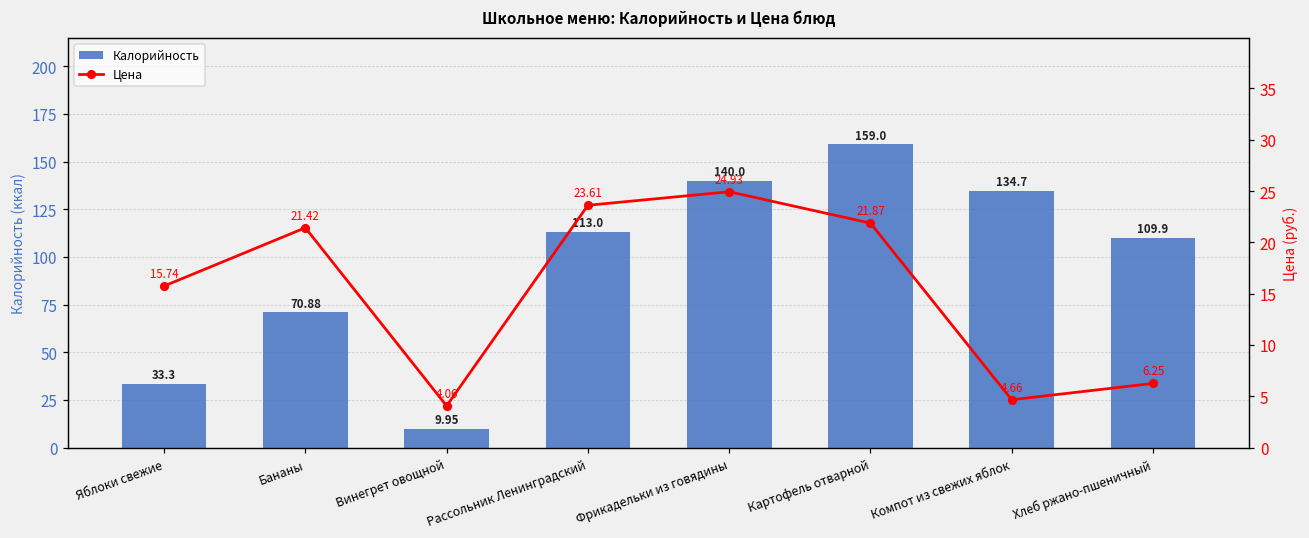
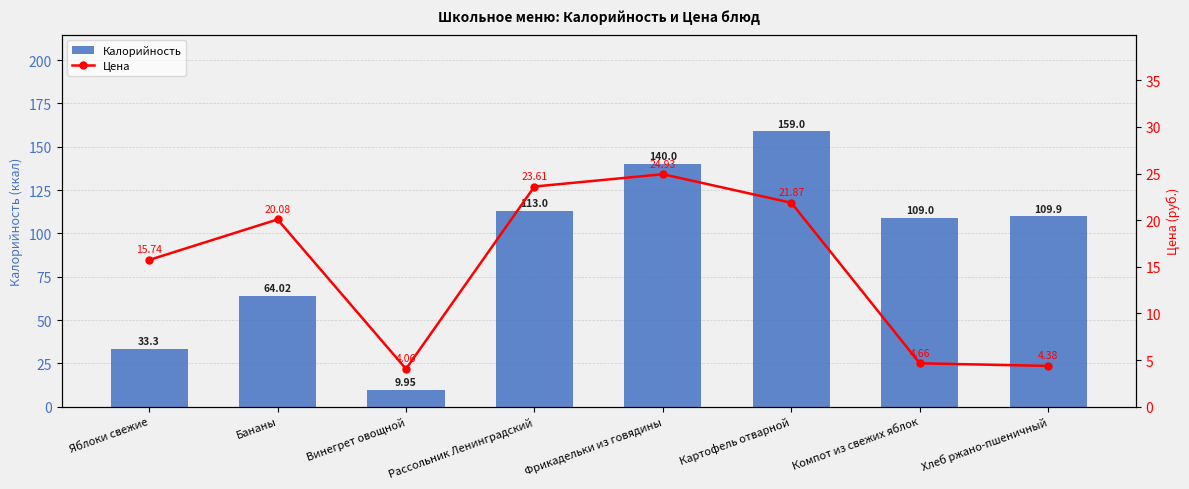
Калорийность, Бананы: 70.88 -> 64.02
Калорийность, Компот из свежих яблок: 134.7 -> 109.0
Цена, Бананы: 21.42 -> 20.08
Цена, Хлеб ржано-пшеничный: 6.25 -> 4.38
